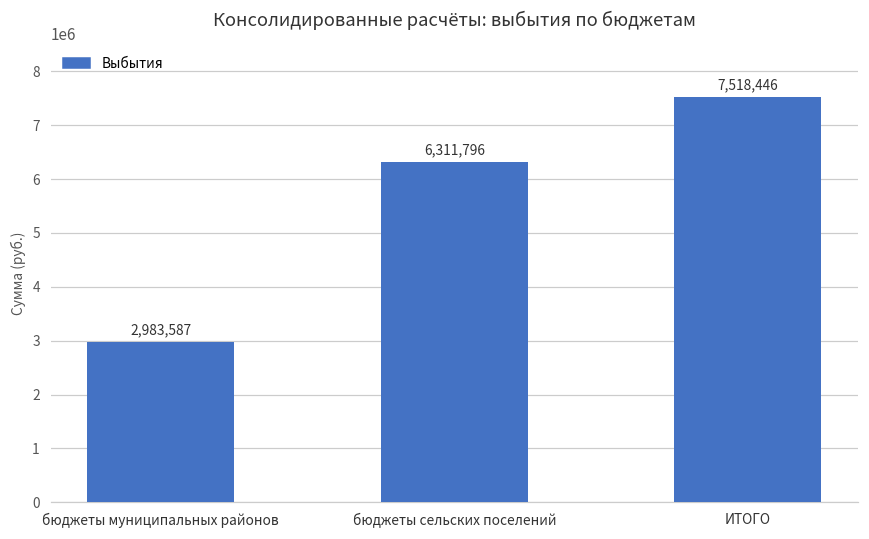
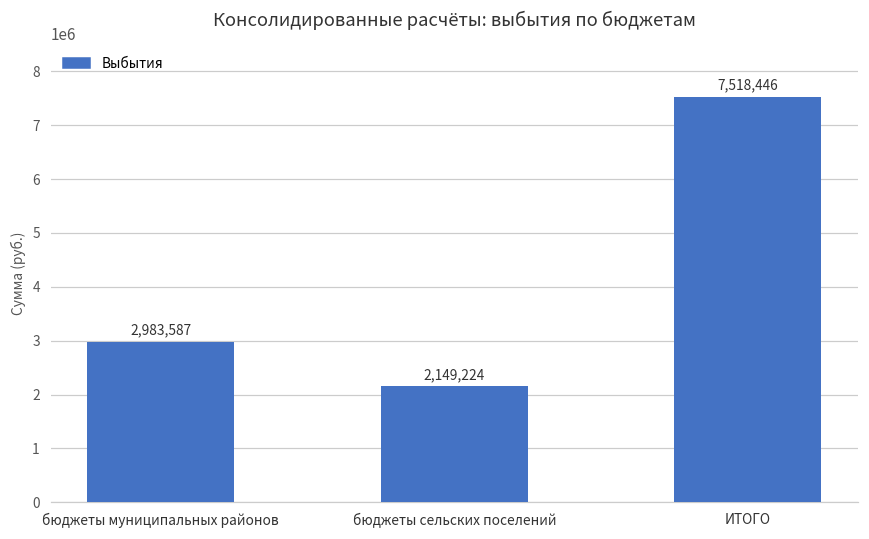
бюджеты сельских поселений: 6,311,796 -> 2,149,224
